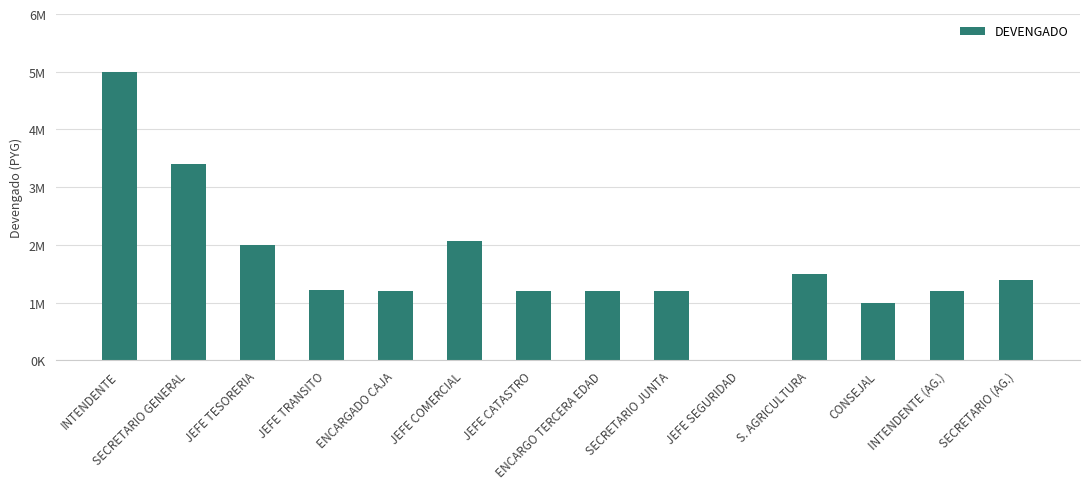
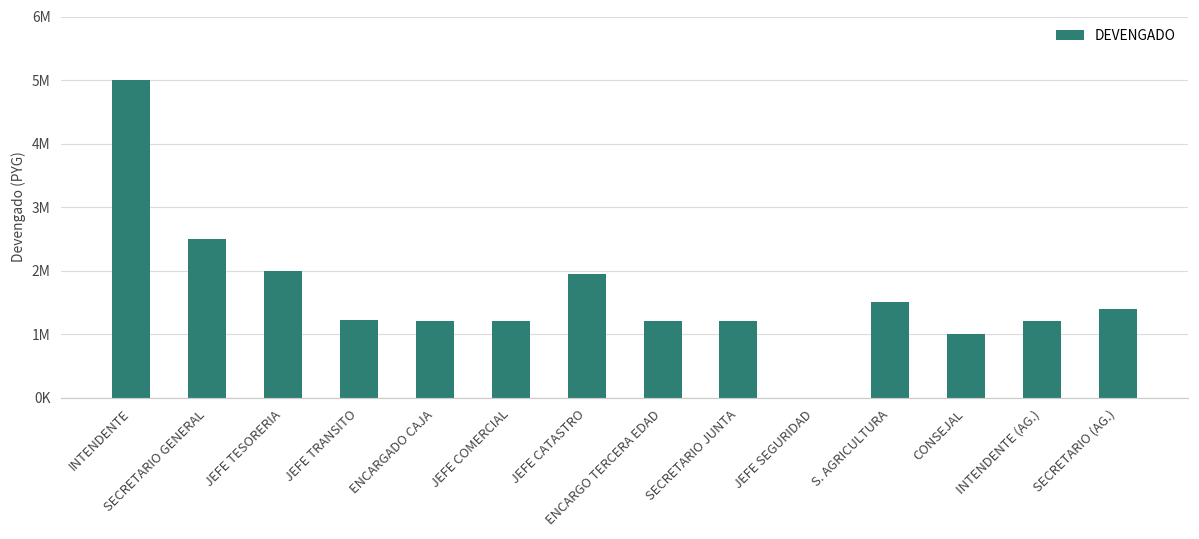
SECRETARIO GENERAL: 3400000 -> 2500000
JEFE COMERCIAL: 2100000 -> 1200000
JEFE CATASTRO: 1200000 -> 1900000
